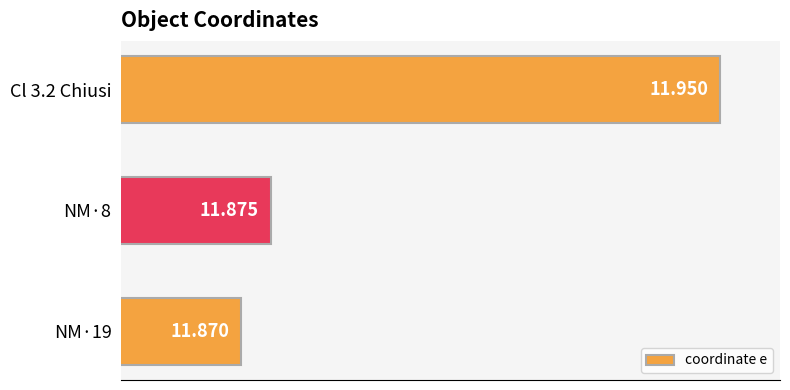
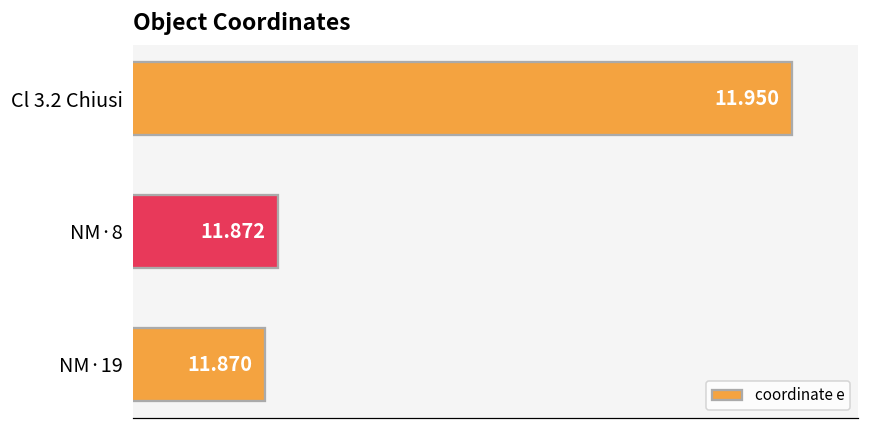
NM·8: 11.875 -> 11.872
